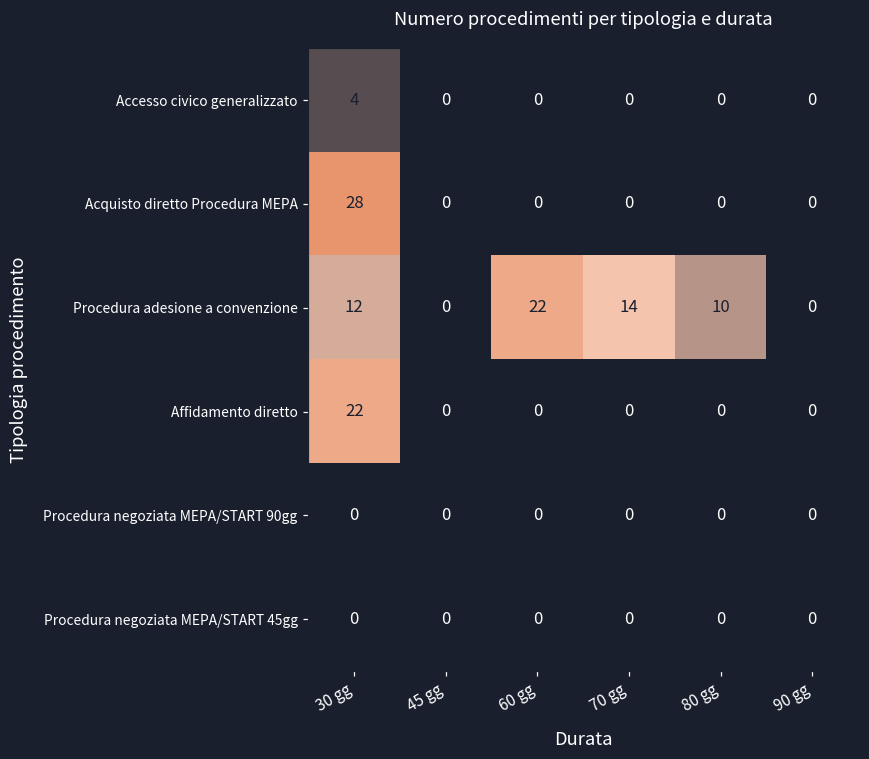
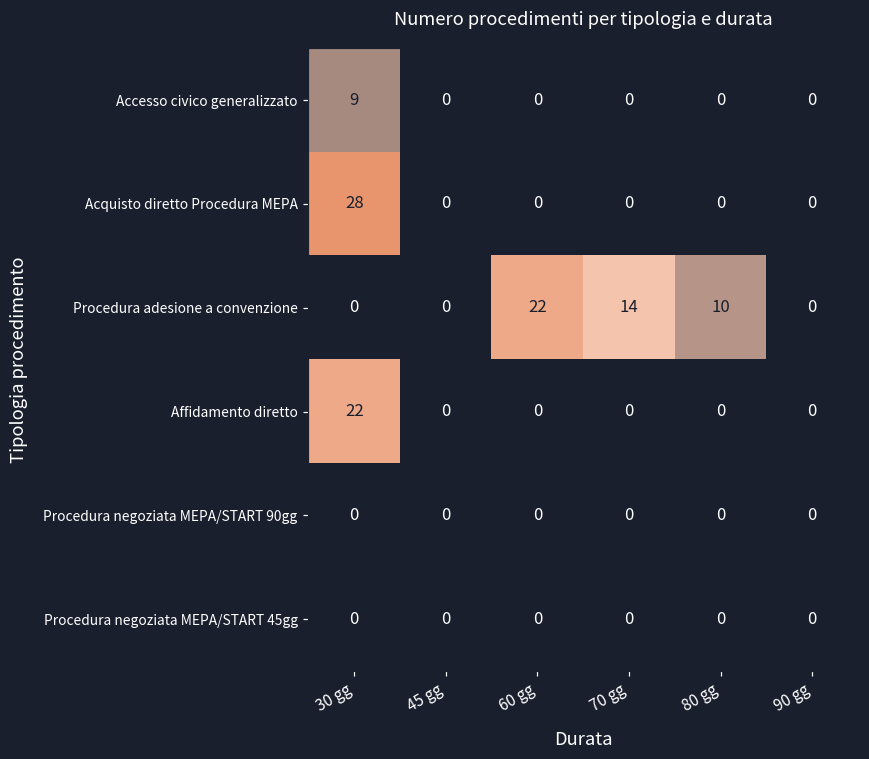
Accesso civico generalizzato, 30 gg: 4 -> 9
Procedura adesione a convenzione, 30 gg: 12 -> 0
